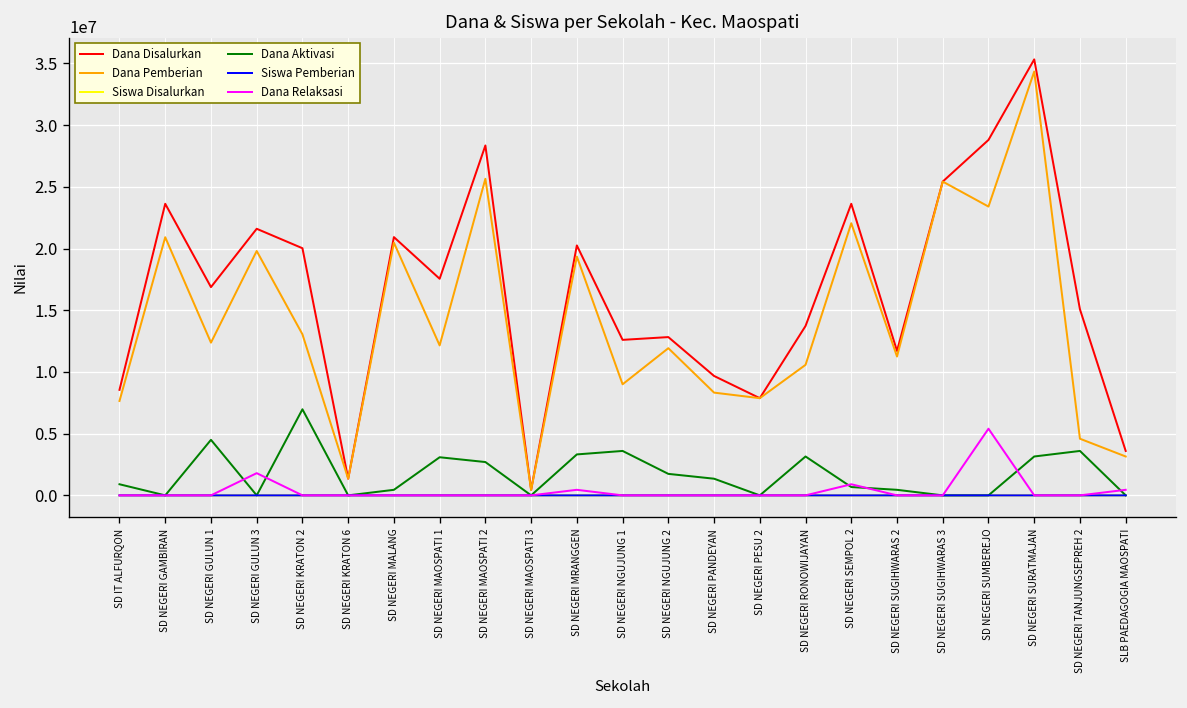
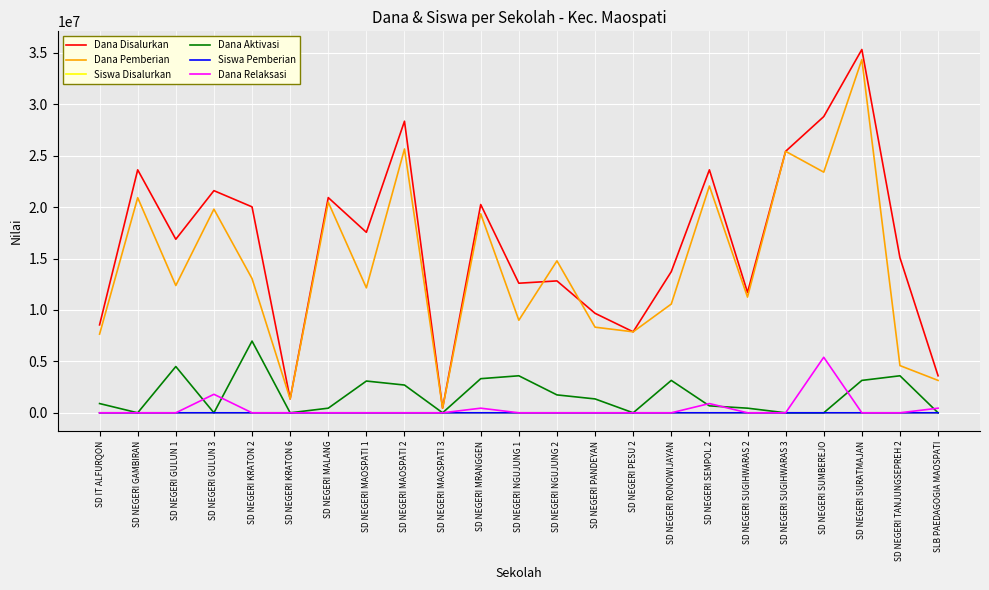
Dana Pemberian, SD NEGERI NGUJUNG 2: 11900000 -> 14800000
